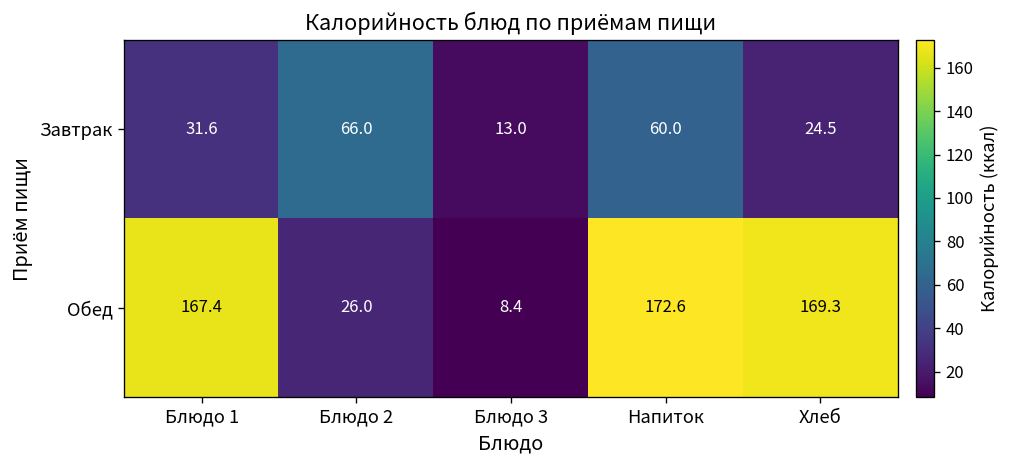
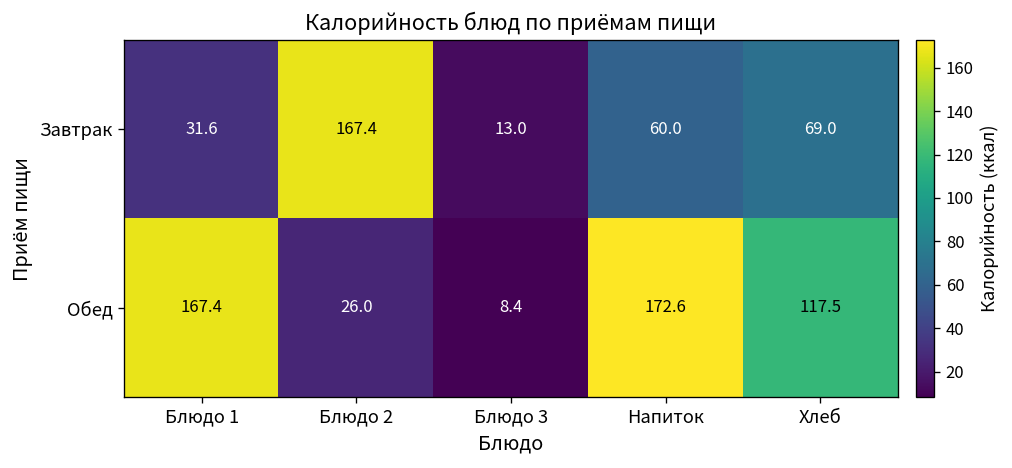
Завтрак, Блюдо 2: 66.0 -> 167.4
Завтрак, Хлеб: 24.5 -> 69.0
Обед, Хлеб: 169.3 -> 117.5
